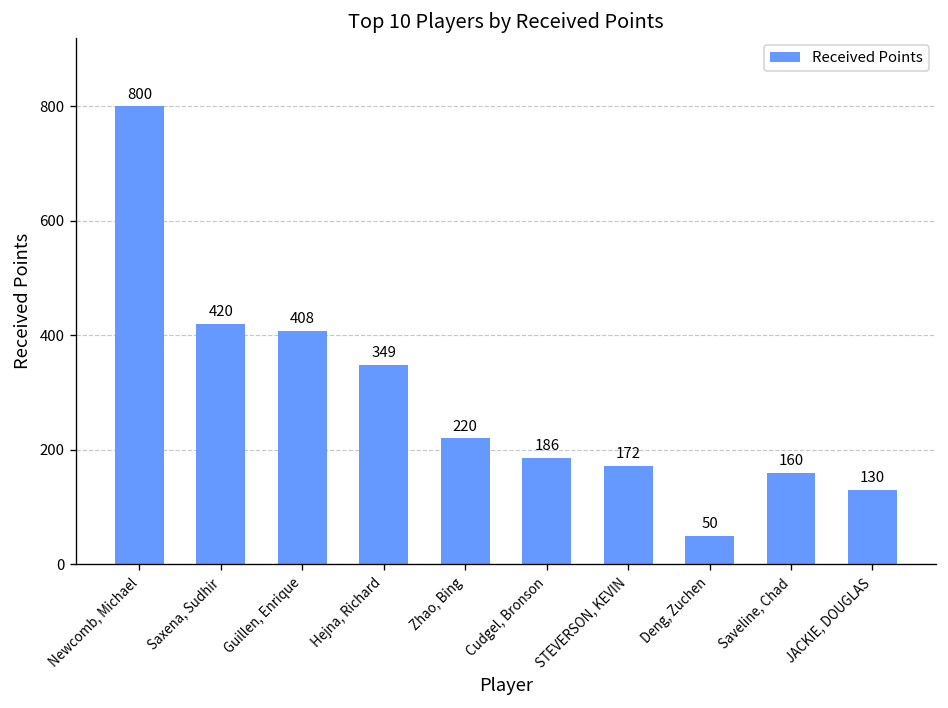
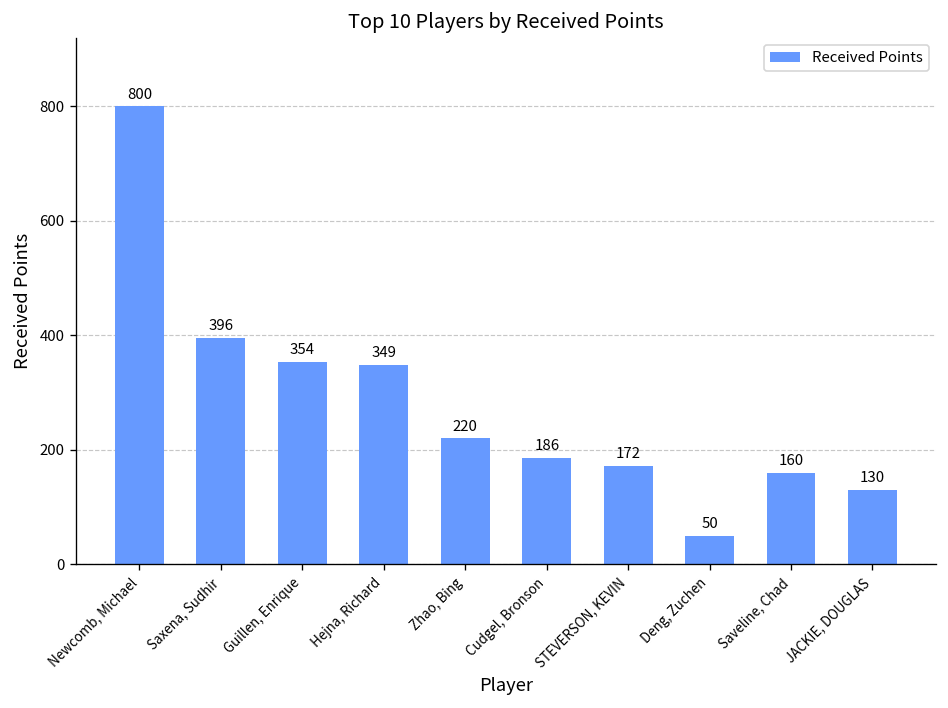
Saxena, Sudhir: 420 -> 396
Guillen, Enrique: 408 -> 354
